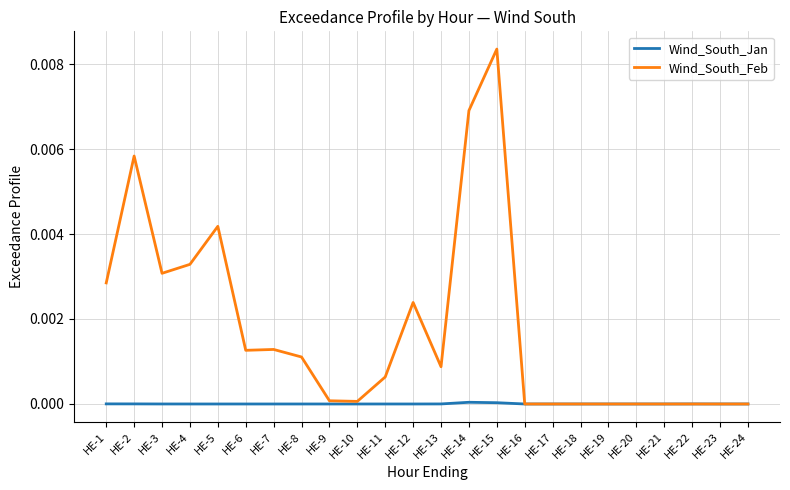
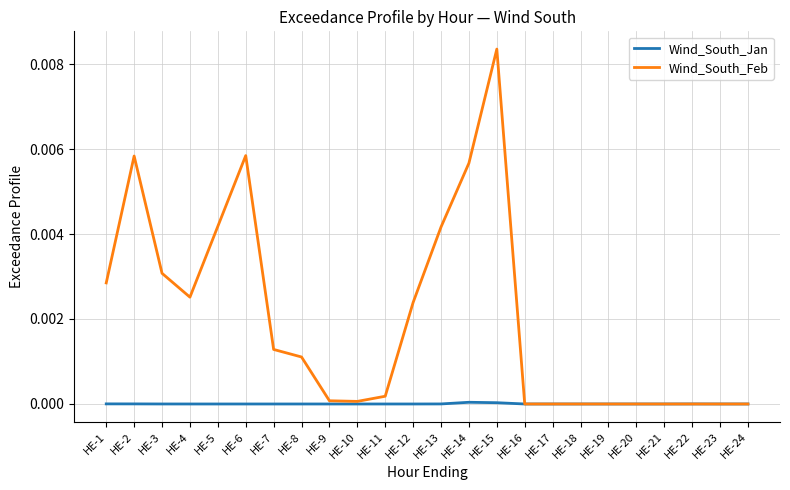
Wind_South_Feb, HE-4: 0.0033 -> 0.0025
Wind_South_Feb, HE-6: 0.0013 -> 0.0058
Wind_South_Feb, HE-11: 0.0006 -> 0.0002
Wind_South_Feb, HE-13: 0.0009 -> 0.0042
Wind_South_Feb, HE-14: 0.0069 -> 0.0057
